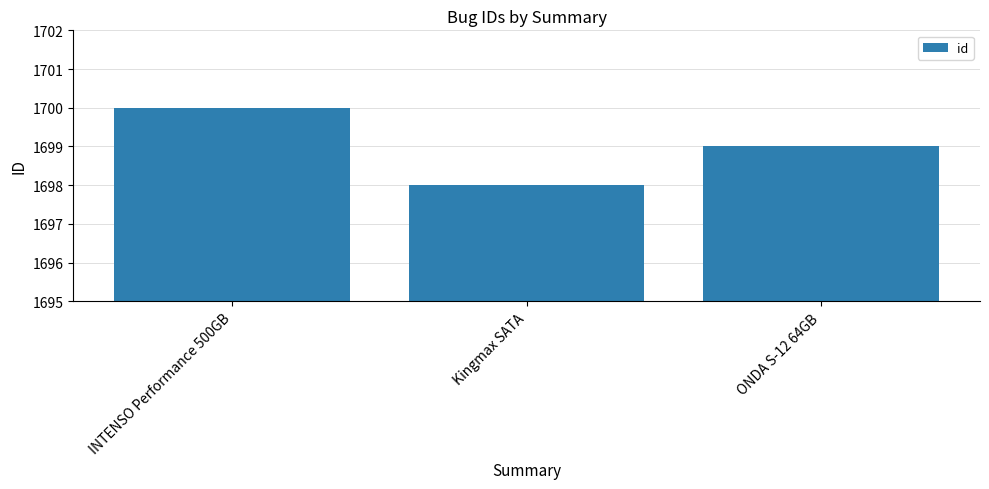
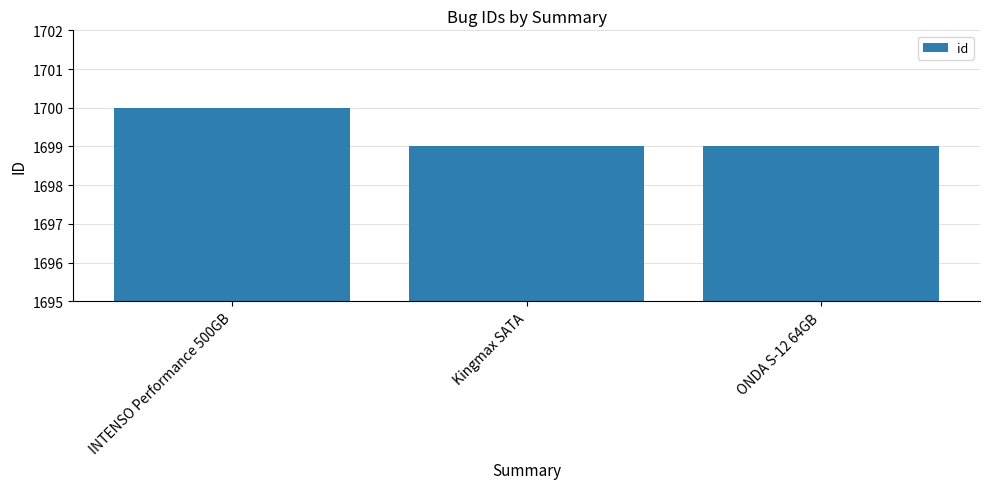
Kingmax SATA: 1698 -> 1699
